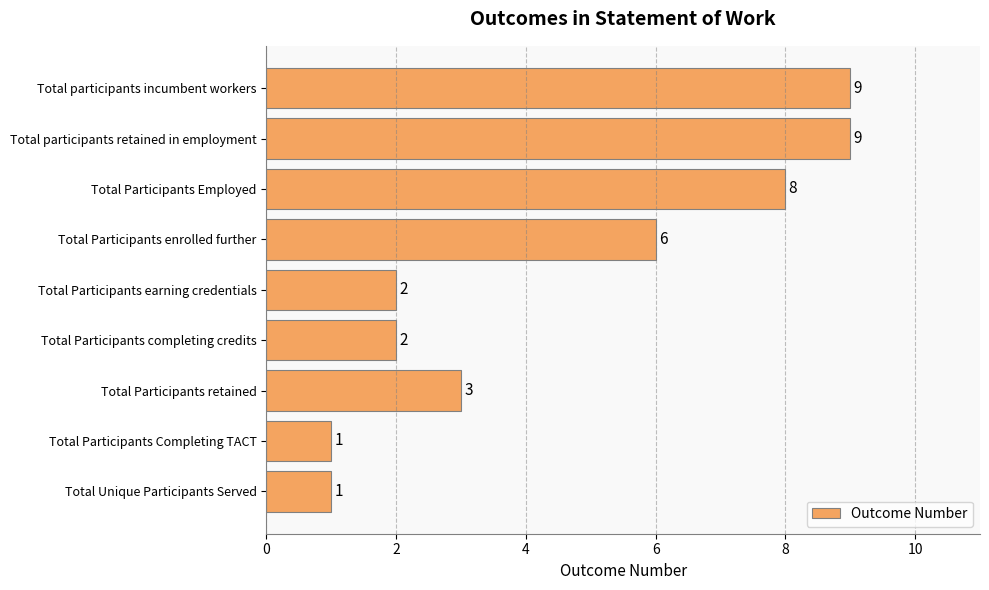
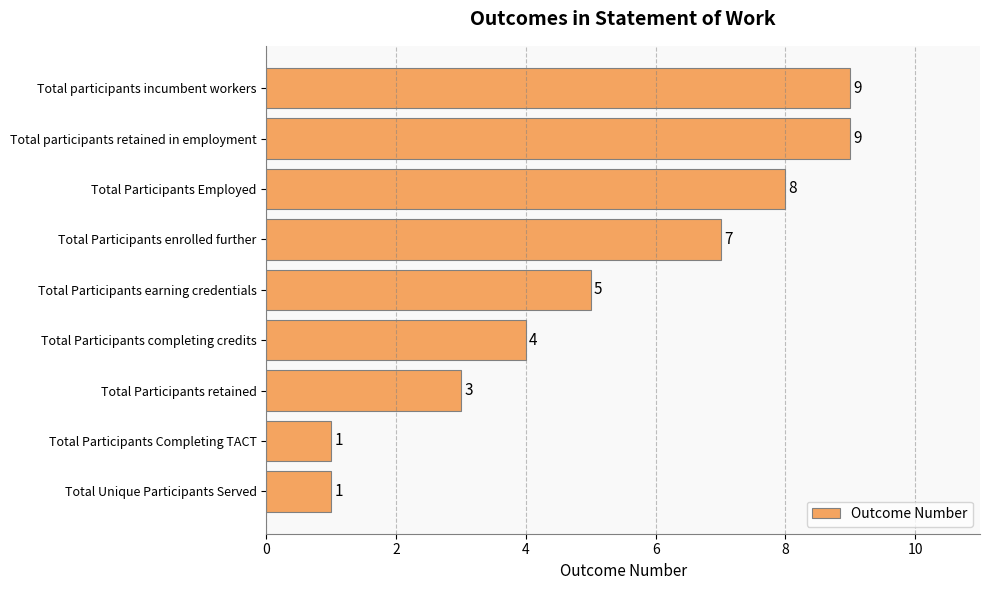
Total Participants enrolled further: 6 -> 7
Total Participants earning credentials: 2 -> 5
Total Participants completing credits: 2 -> 4
